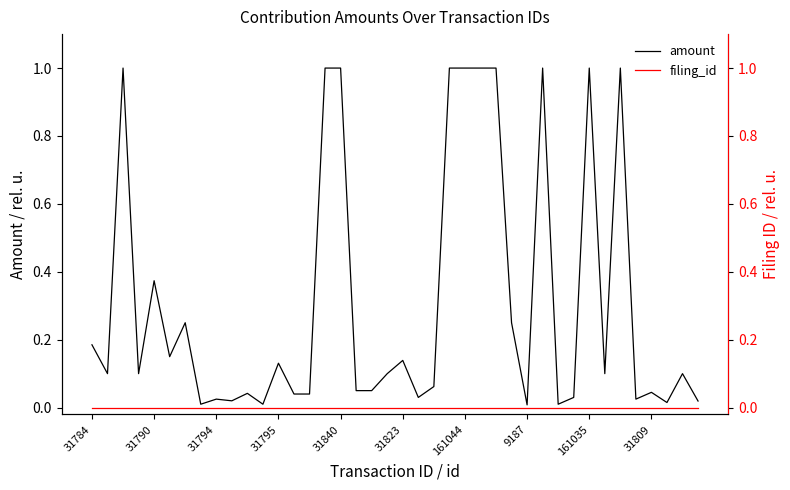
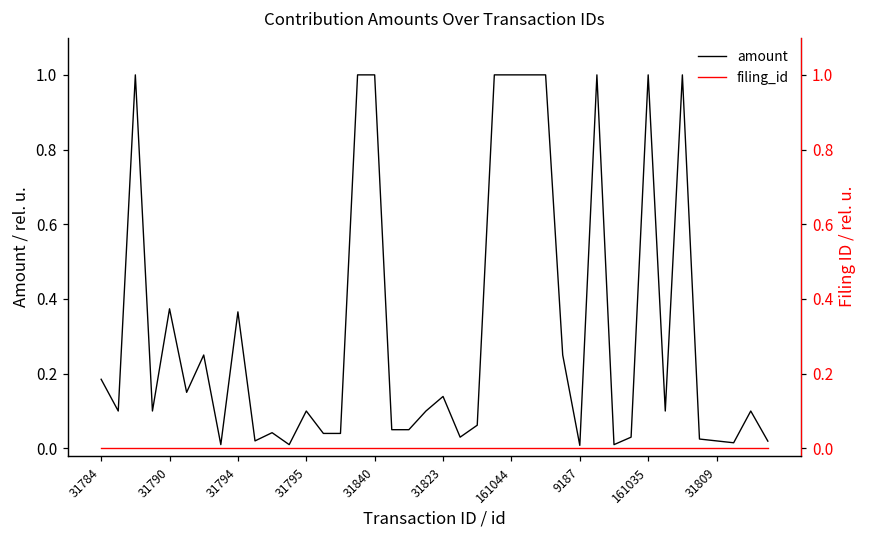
amount, 31794: 0.03 -> 0.37
amount, 31795: 0.13 -> 0.10
amount, 31809: 0.05 -> 0.02
